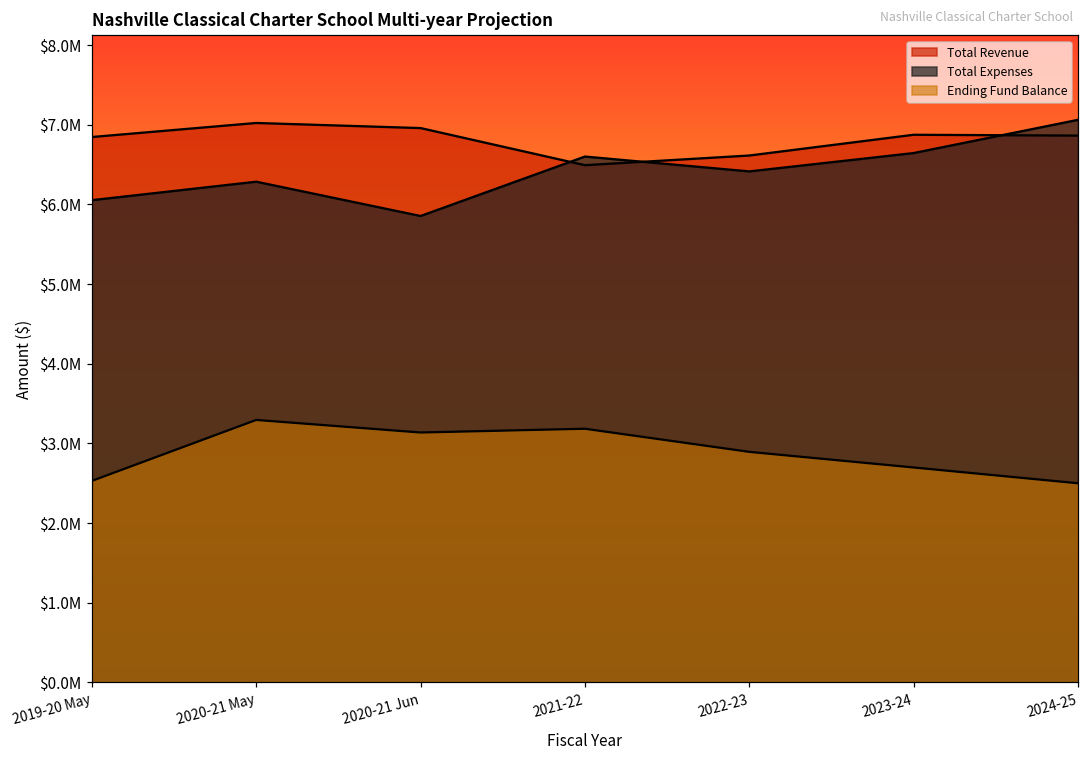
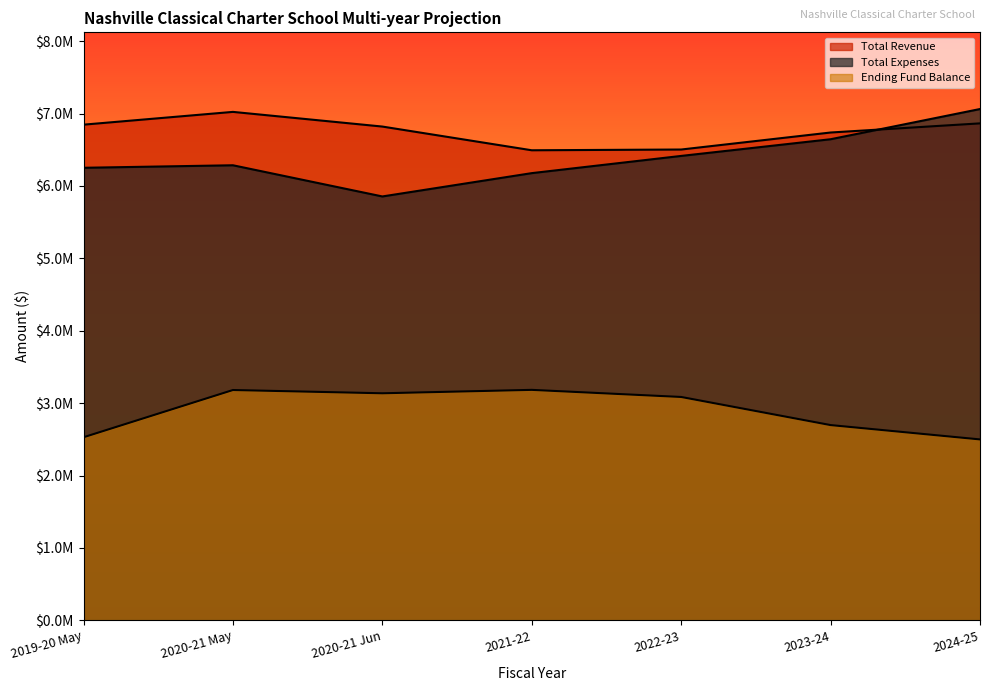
Total Expenses, 2019-20 May: $6100000 -> $6300000
Ending Fund Balance, 2020-21 May: $3300000 -> $3200000
Total Revenue, 2020-21 Jun: $7000000 -> $6800000
Total Expenses, 2021-22: $6600000 -> $6200000
Total Revenue, 2022-23: $6600000 -> $6500000
Ending Fund Balance, 2022-23: $2900000 -> $3100000
Total Revenue, 2023-24: $6900000 -> $6700000
